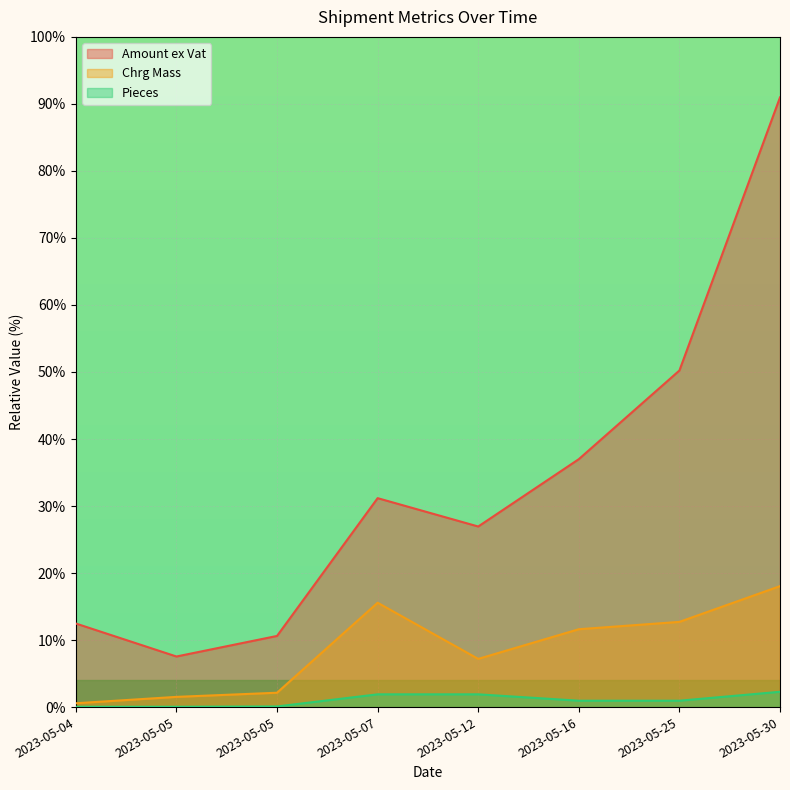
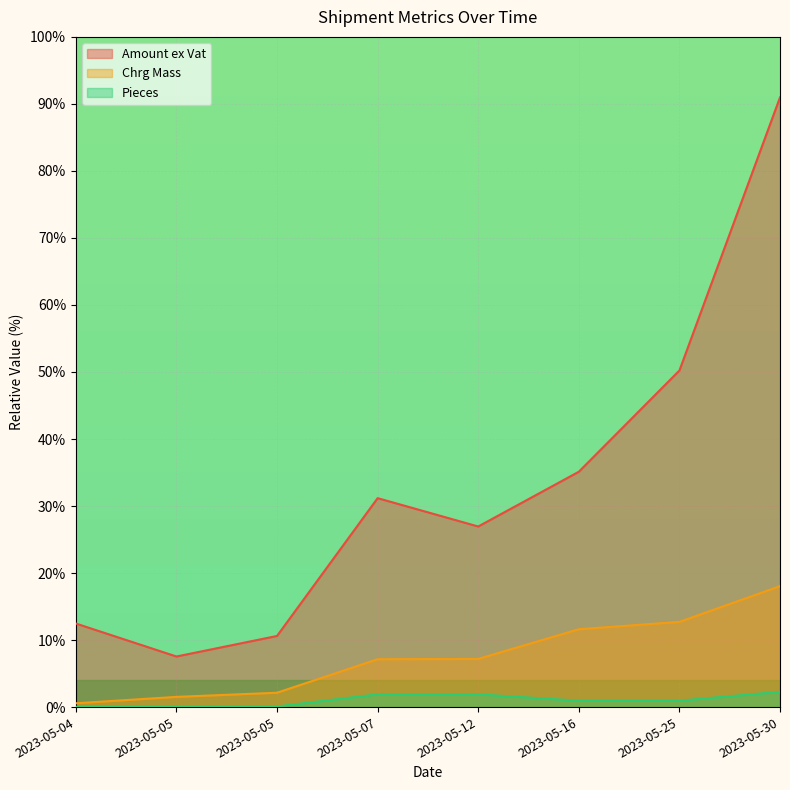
Chrg Mass, 2023-05-07: 16% -> 7%
Amount ex Vat, 2023-05-16: 37% -> 35%
